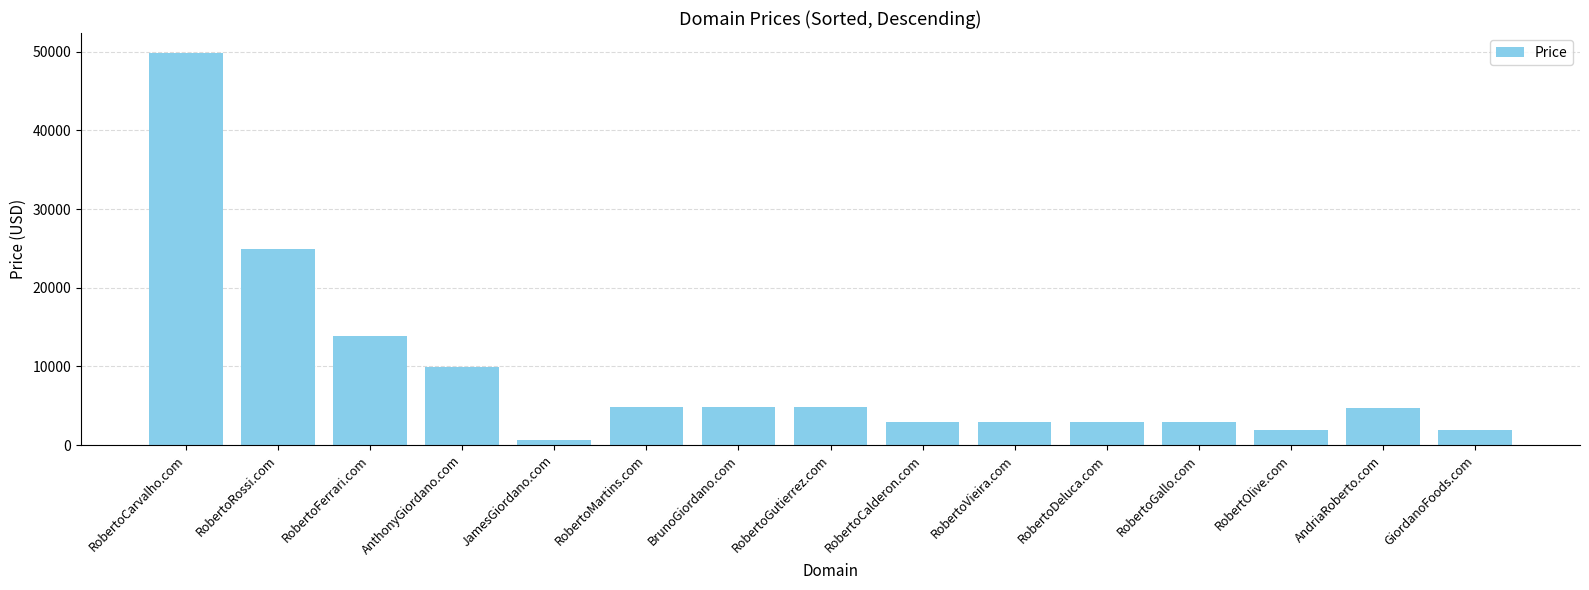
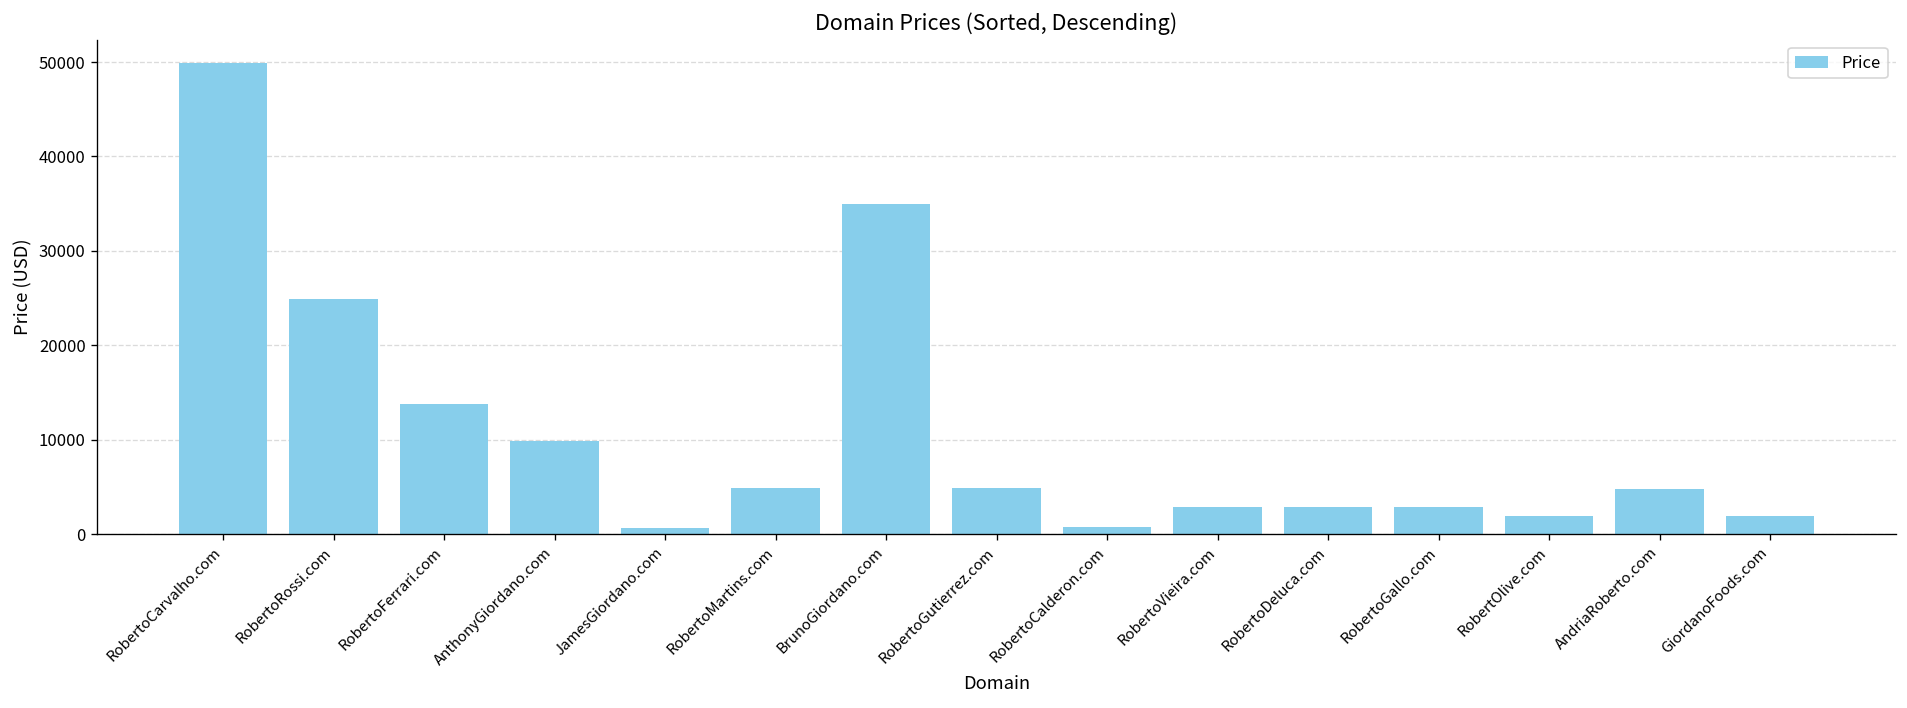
BrunoGiordano.com: 5000 -> 35000
RobertoCalderon.com: 3000 -> 1000
